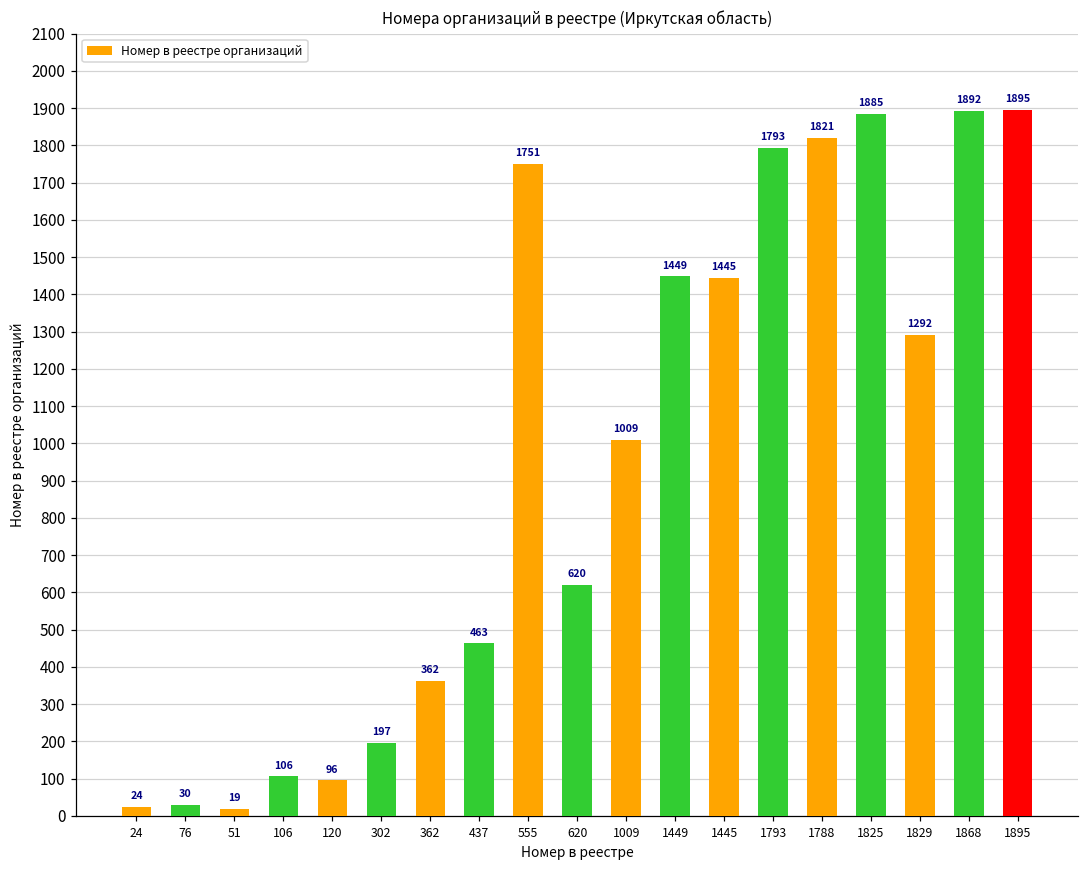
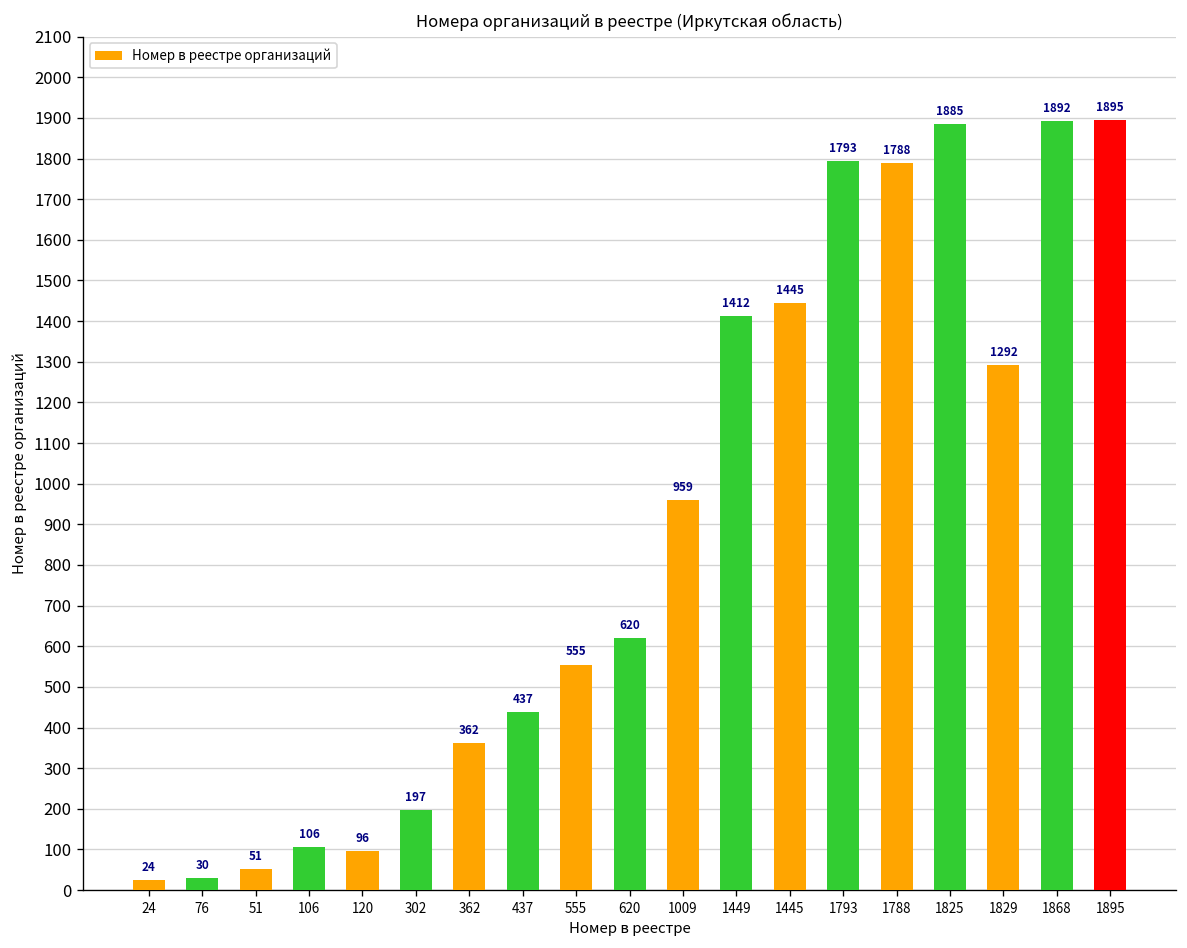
51: 19 -> 51
437: 463 -> 437
555: 1751 -> 555
1009: 1009 -> 959
1449: 1449 -> 1412
1788: 1821 -> 1788
